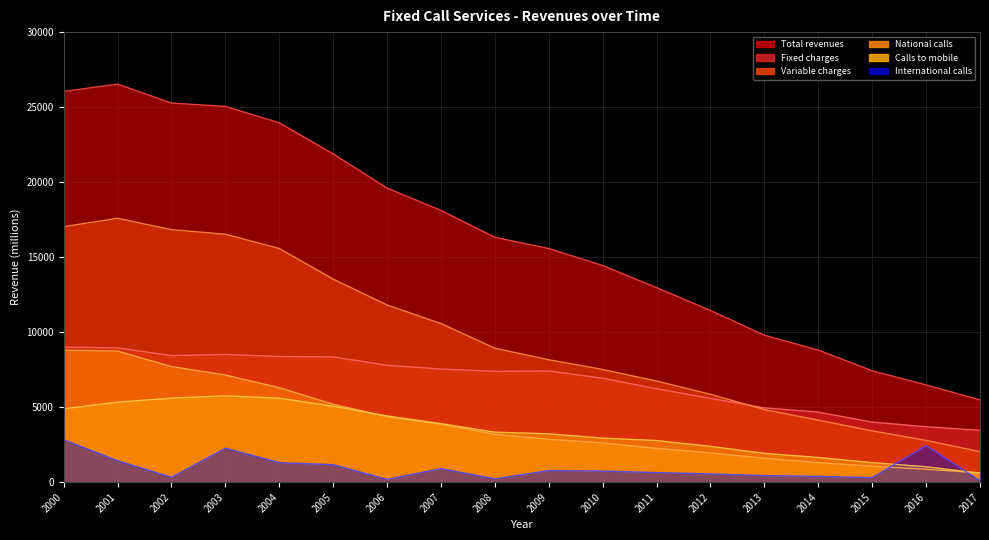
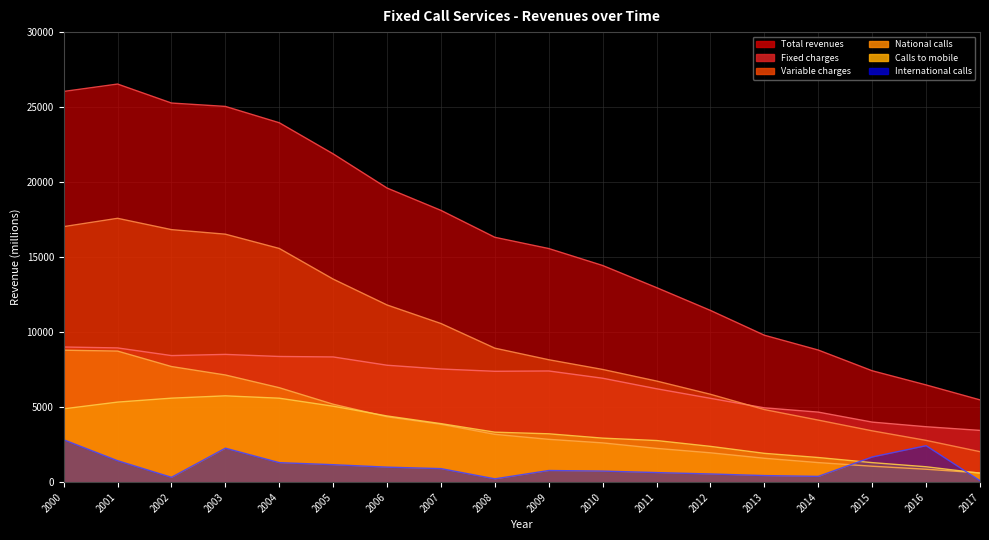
International calls, 2006: 200 -> 1000
International calls, 2015: 300 -> 1700
